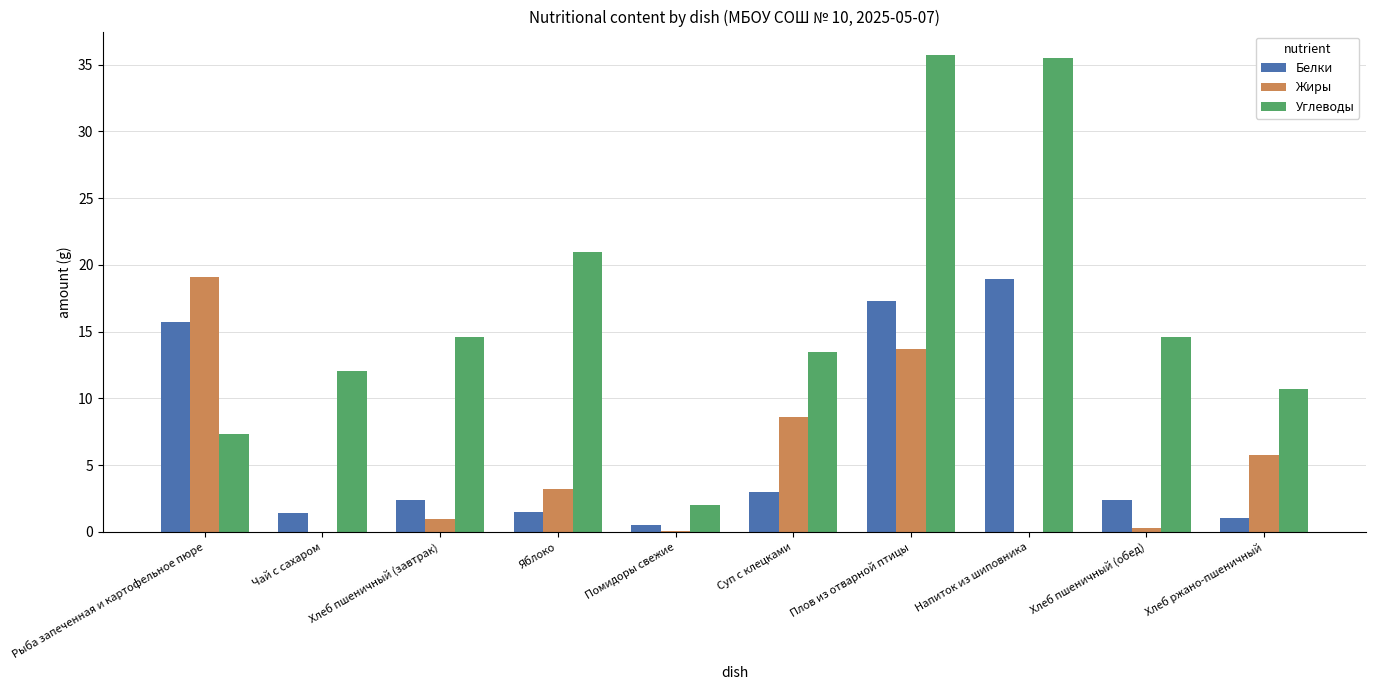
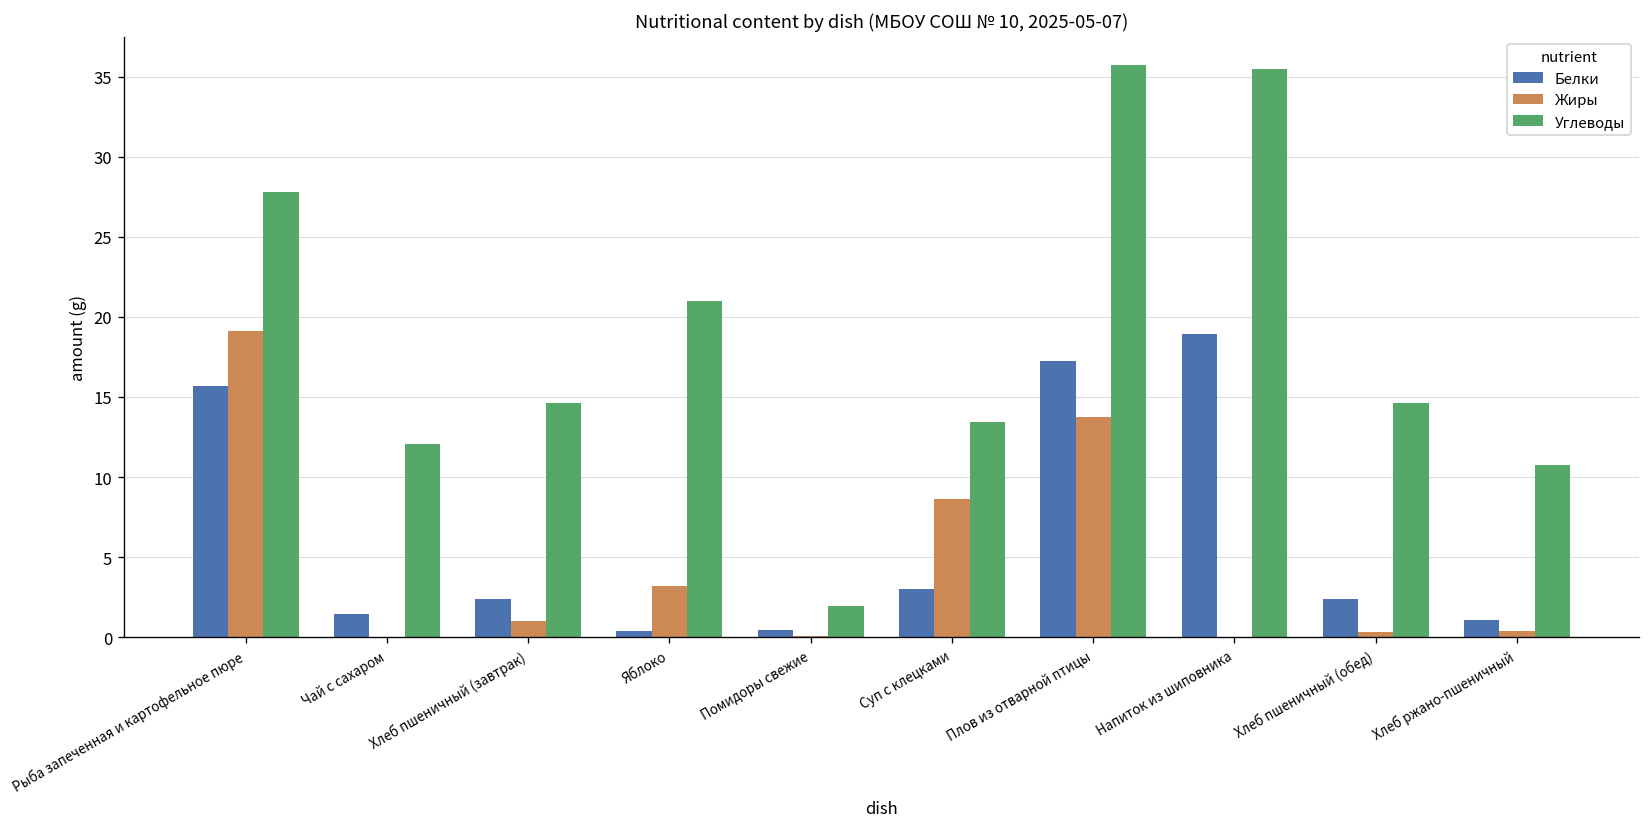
Углеводы, Рыба запеченная и картофельное пюре: 7.3 -> 27.8
Белки, Яблоко: 1.5 -> 0.4
Жиры, Хлеб ржано-пшеничный: 5.7 -> 0.4
